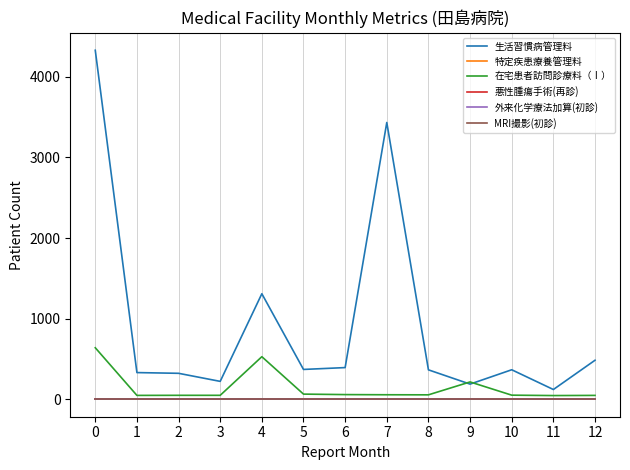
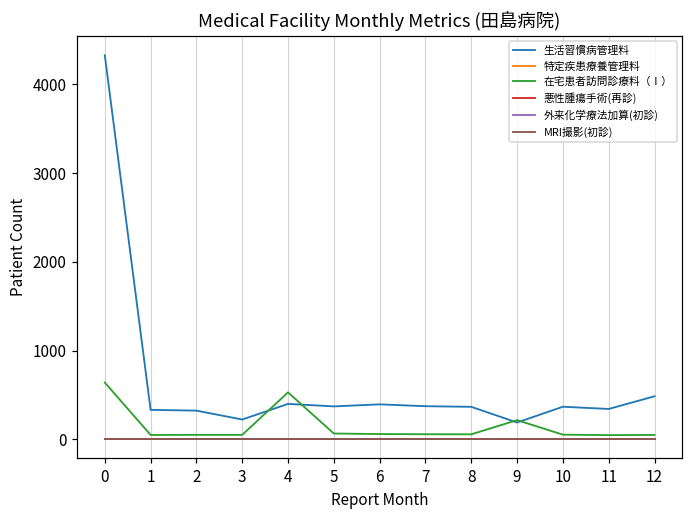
生活習慣病管理料, 4: 1300 -> 400
生活習慣病管理料, 7: 3400 -> 400
生活習慣病管理料, 11: 100 -> 300
